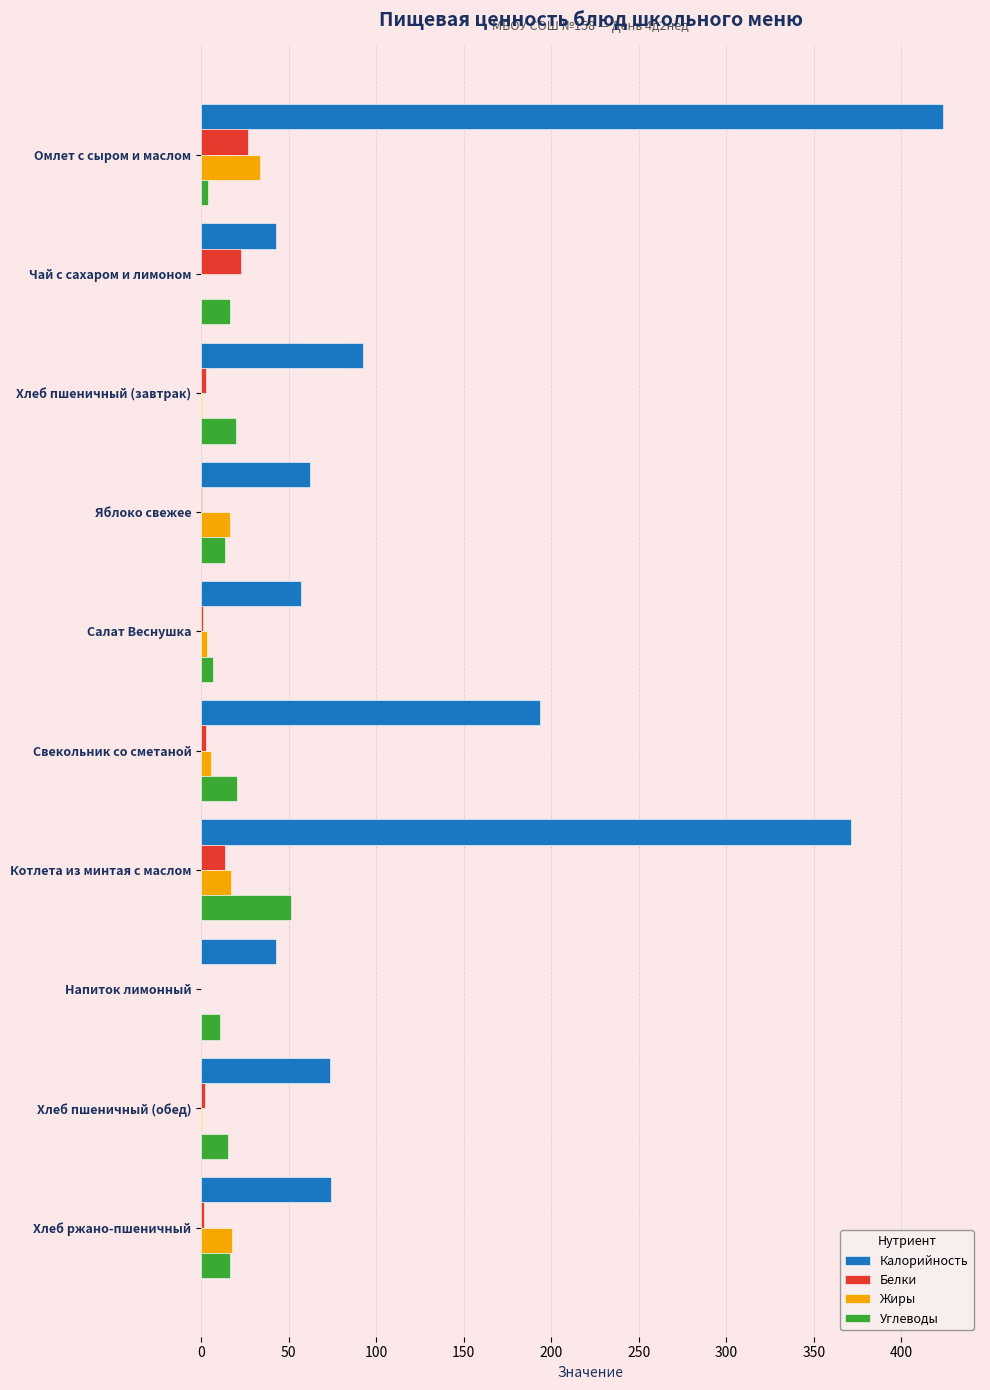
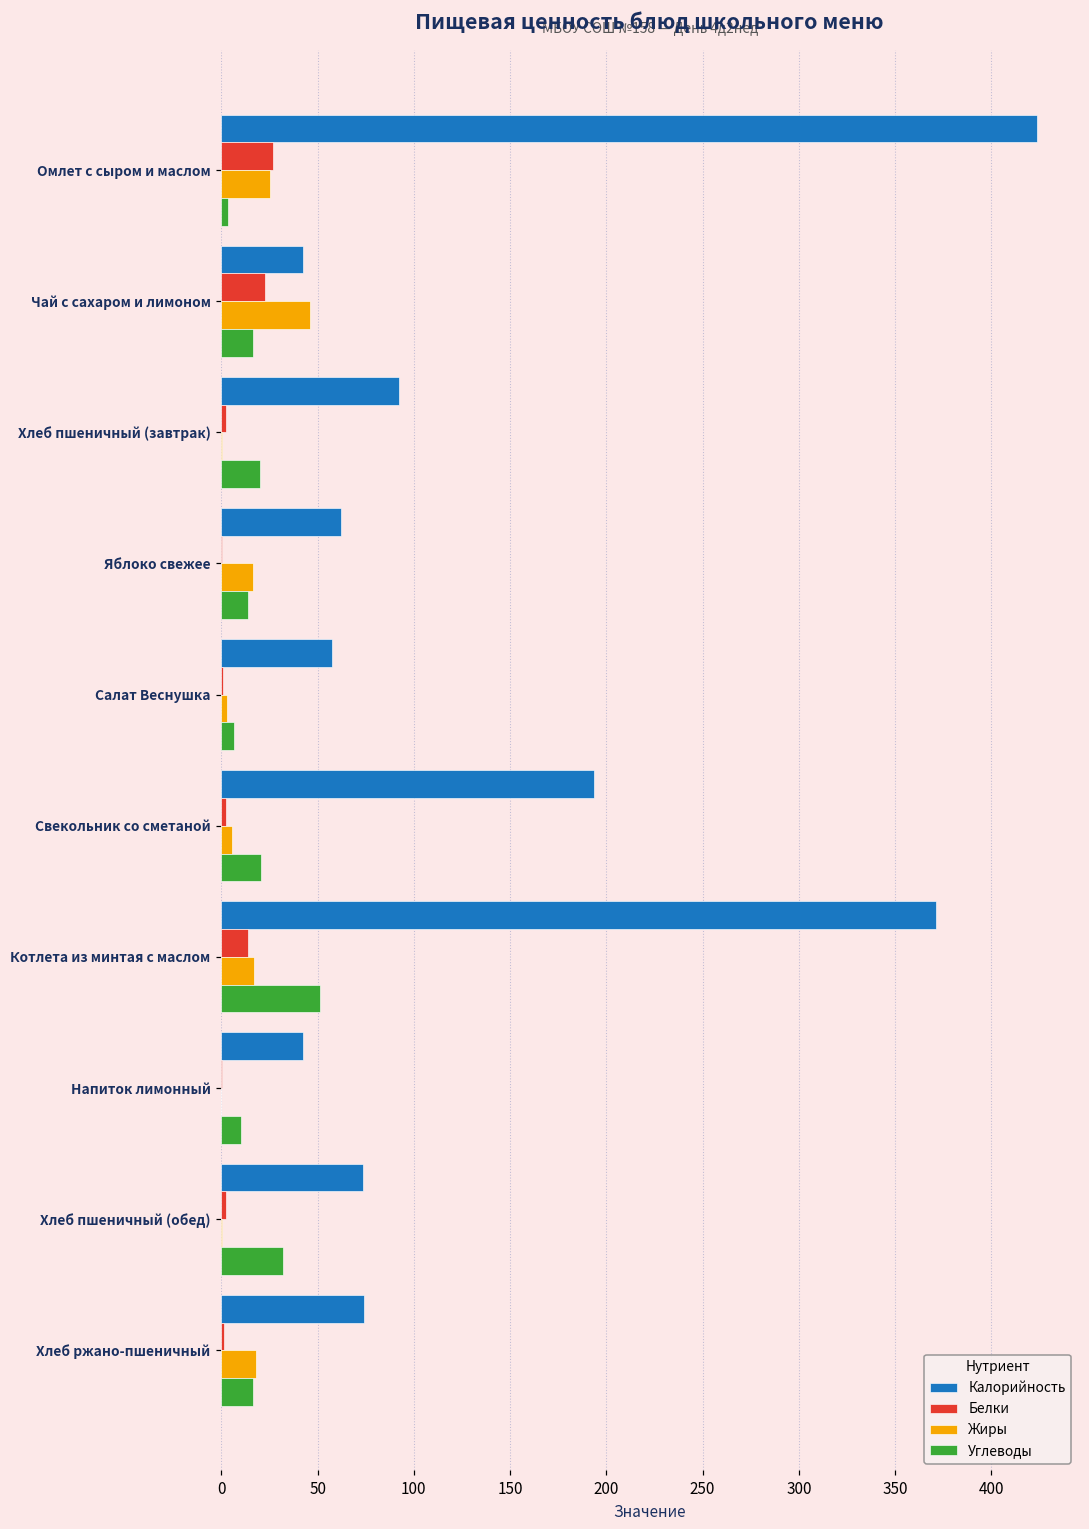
Жиры, Омлет с сыром и маслом: 34 -> 25
Жиры, Чай с сахаром и лимоном: 0 -> 46
Углеводы, Хлеб пшеничный (обед): 15 -> 32
